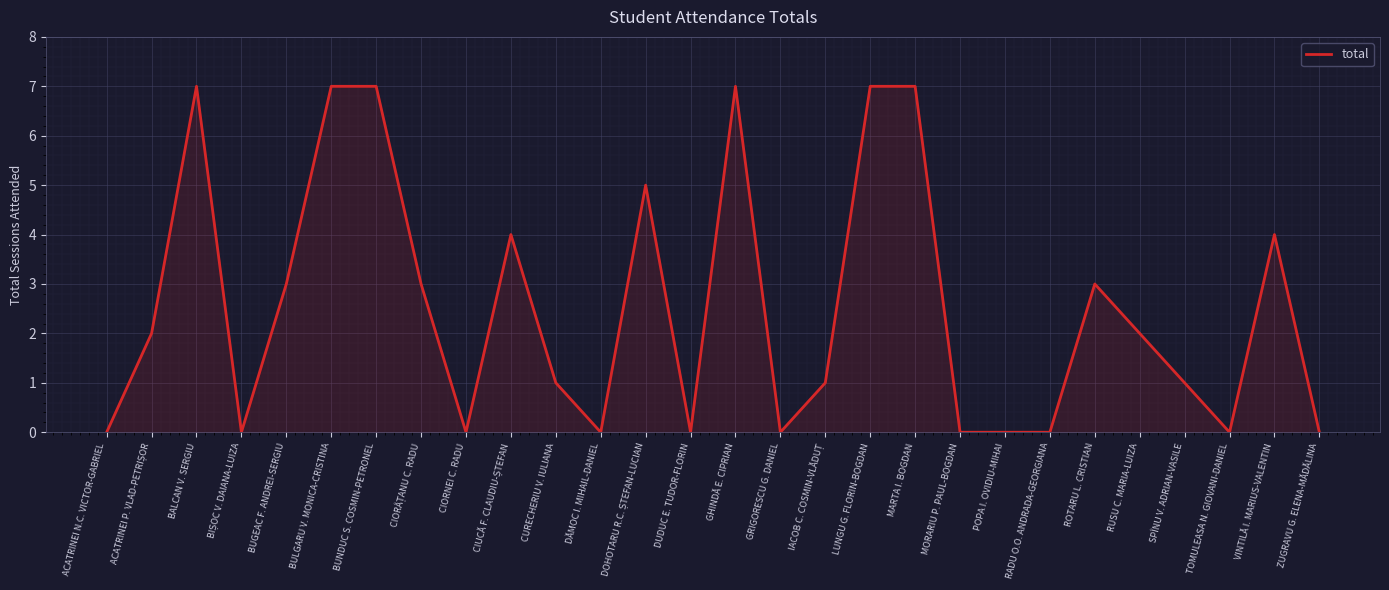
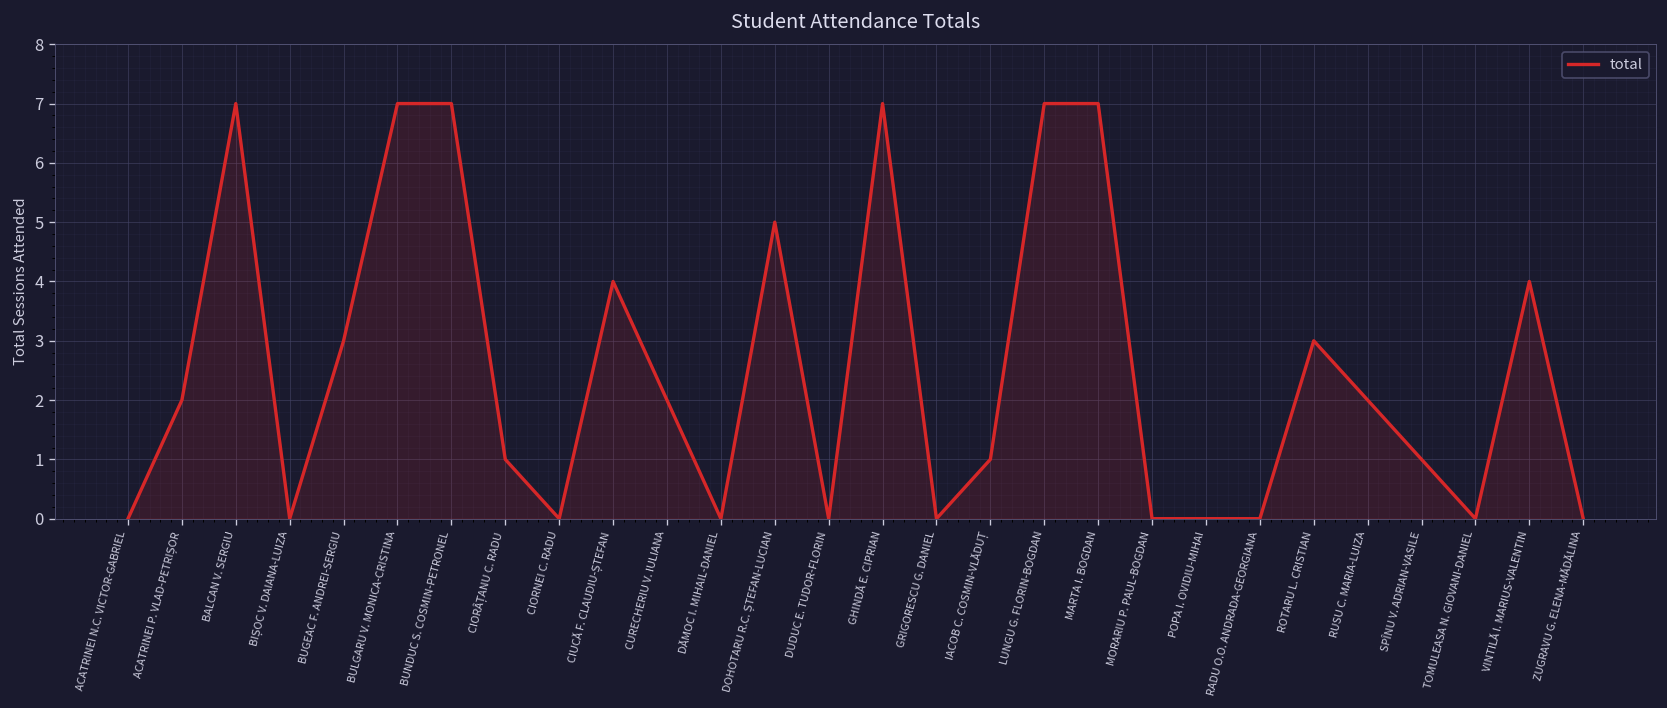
CIORÂȚANU C. RADU: 3 -> 1
CURECHERIU V. IULIANA: 1 -> 2
